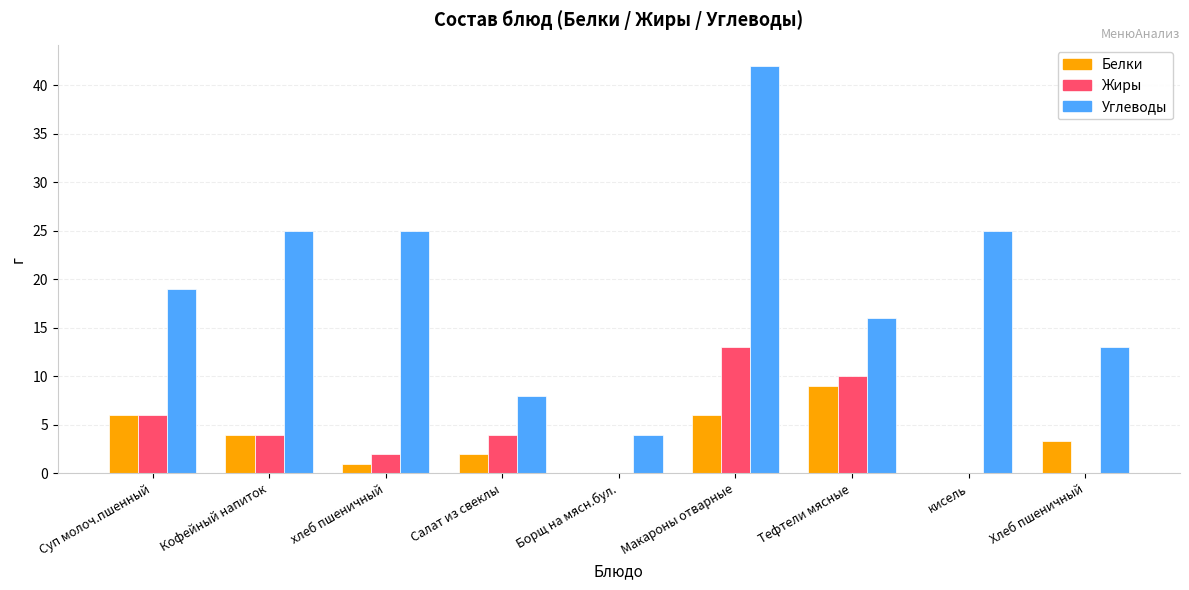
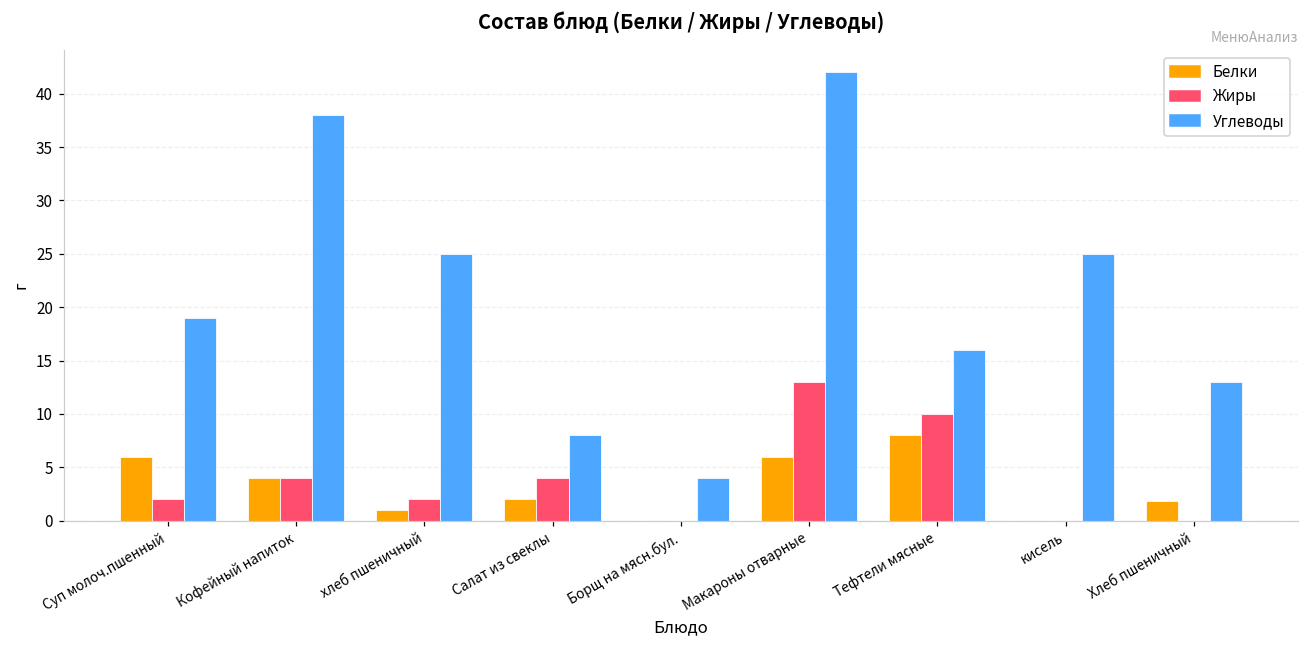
Жиры, Суп молоч.пшенный: 6 -> 2
Углеводы, Кофейный напиток: 25 -> 38
Белки, Тефтели мясные: 9 -> 8
Белки, Хлеб пшеничный: 3 -> 2
